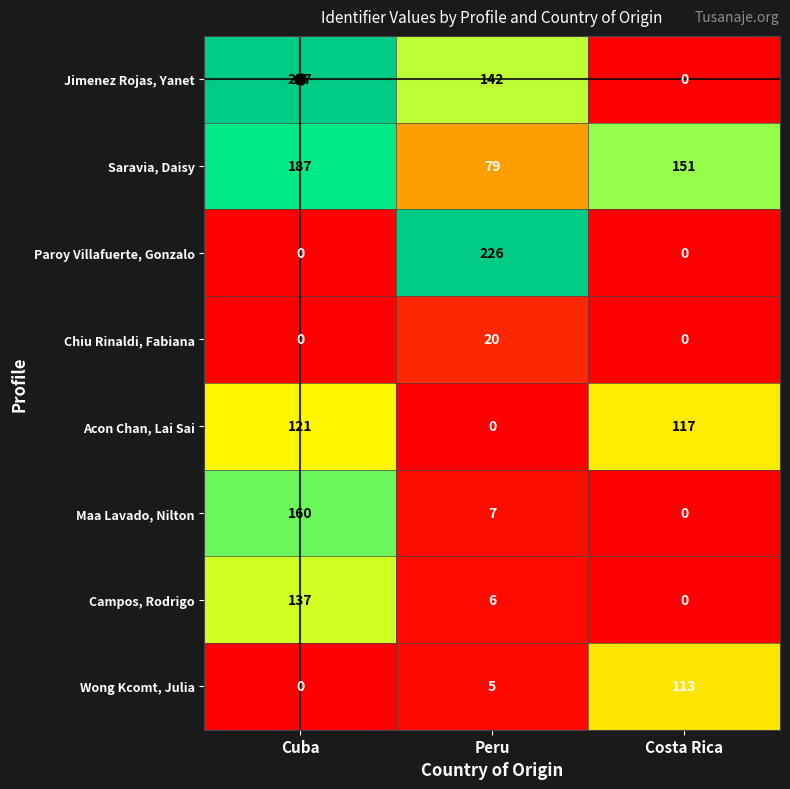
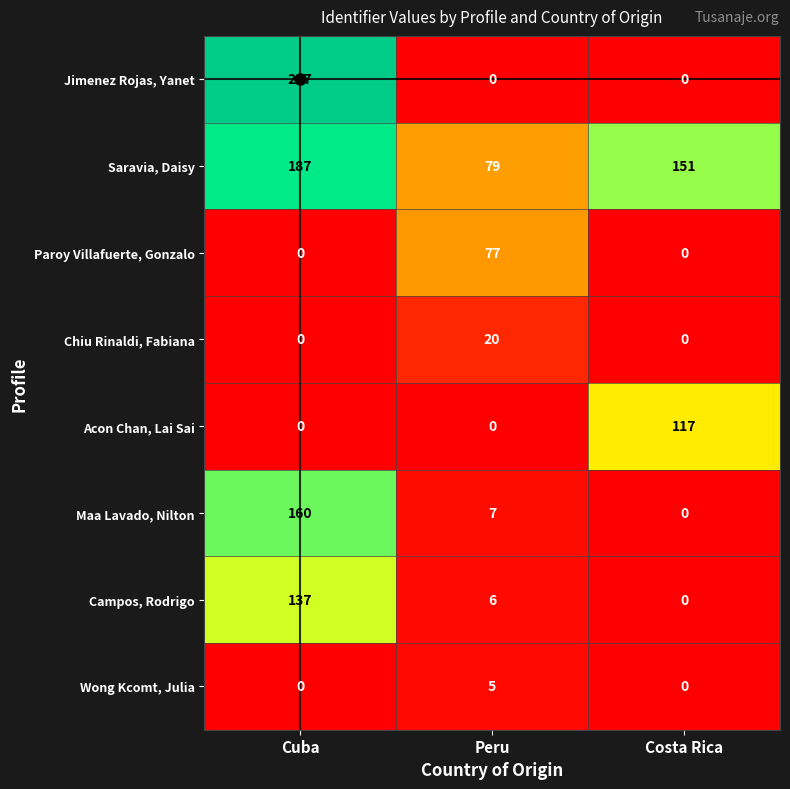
Jimenez Rojas, Yanet, Peru: 142 -> 0
Paroy Villafuerte, Gonzalo, Peru: 226 -> 77
Acon Chan, Lai Sai, Cuba: 121 -> 0
Wong Kcomt, Julia, Costa Rica: 113 -> 0
